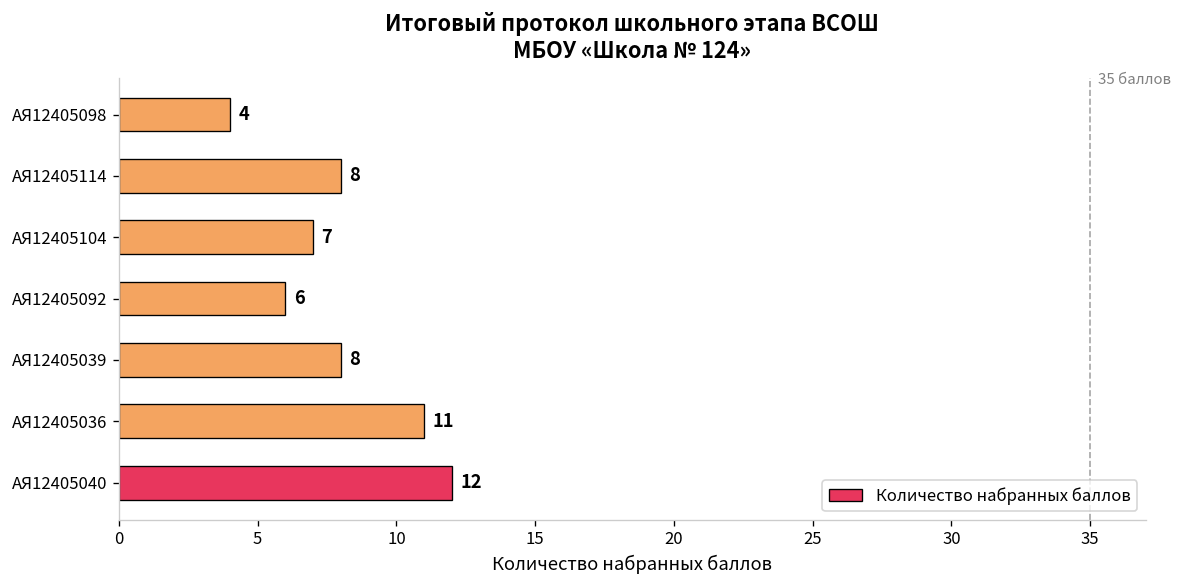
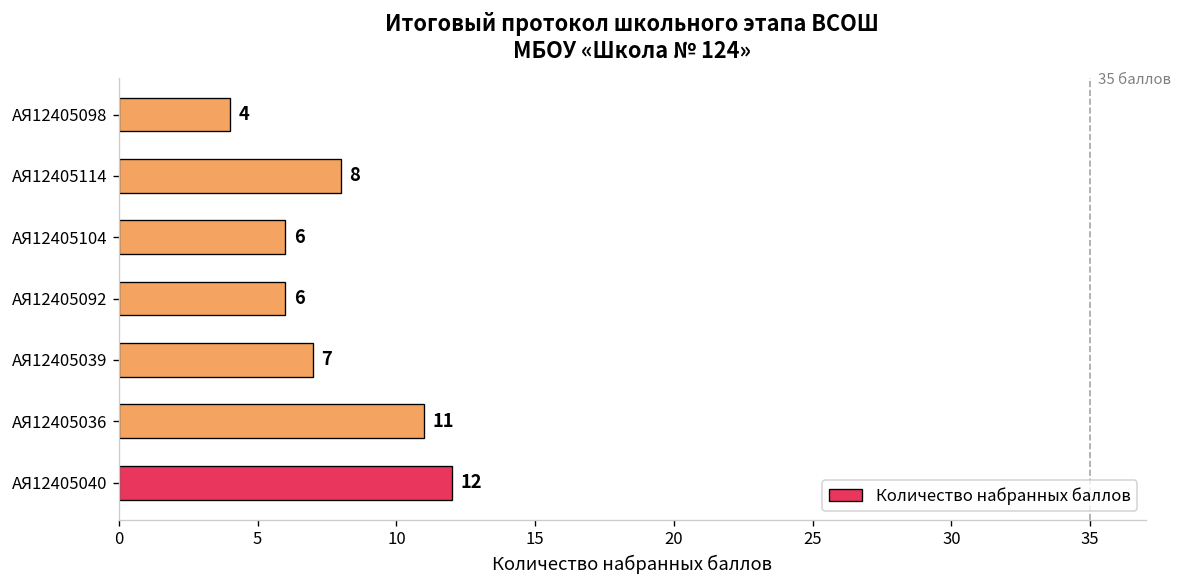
АЯ12405104: 7 -> 6
АЯ12405039: 8 -> 7
